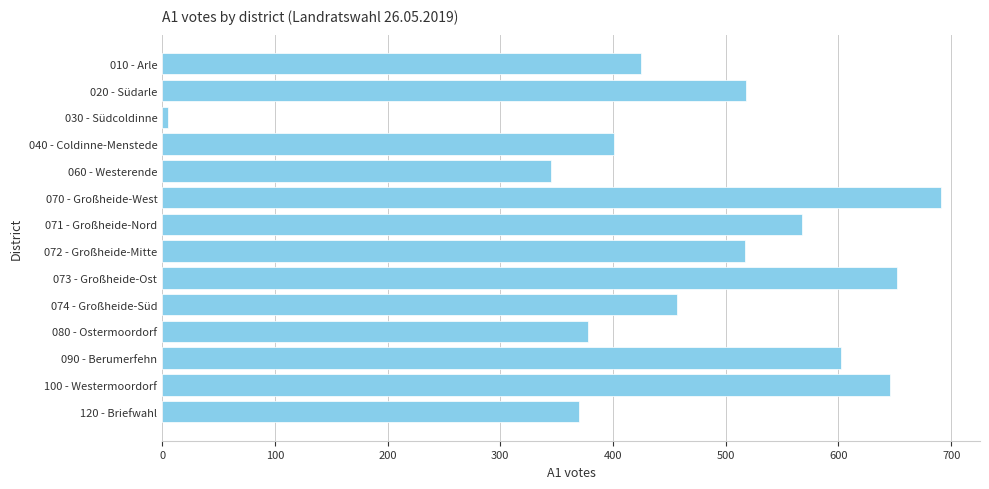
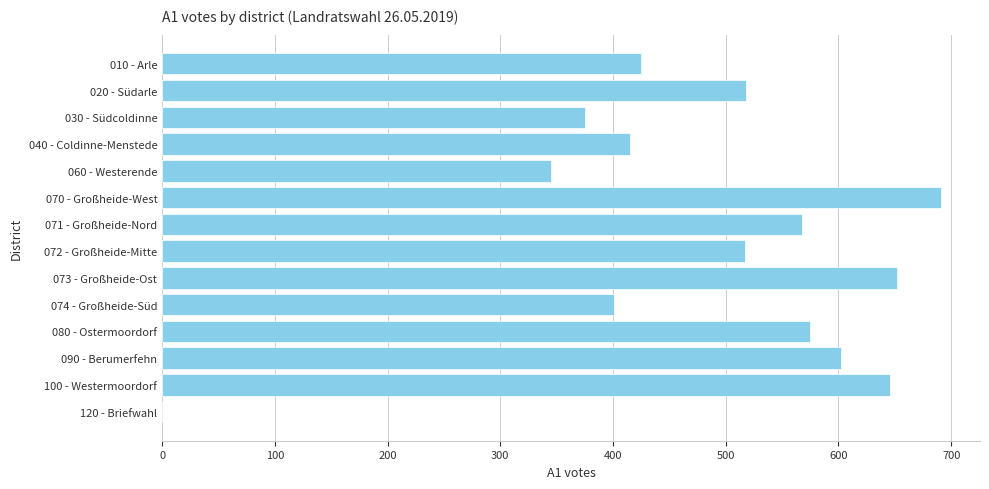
030 - Südcoldinne: 5 -> 375
040 - Coldinne-Menstede: 401 -> 415
074 - Großheide-Süd: 457 -> 401
080 - Ostermoordorf: 378 -> 575
120 - Briefwahl: 370 -> 0
